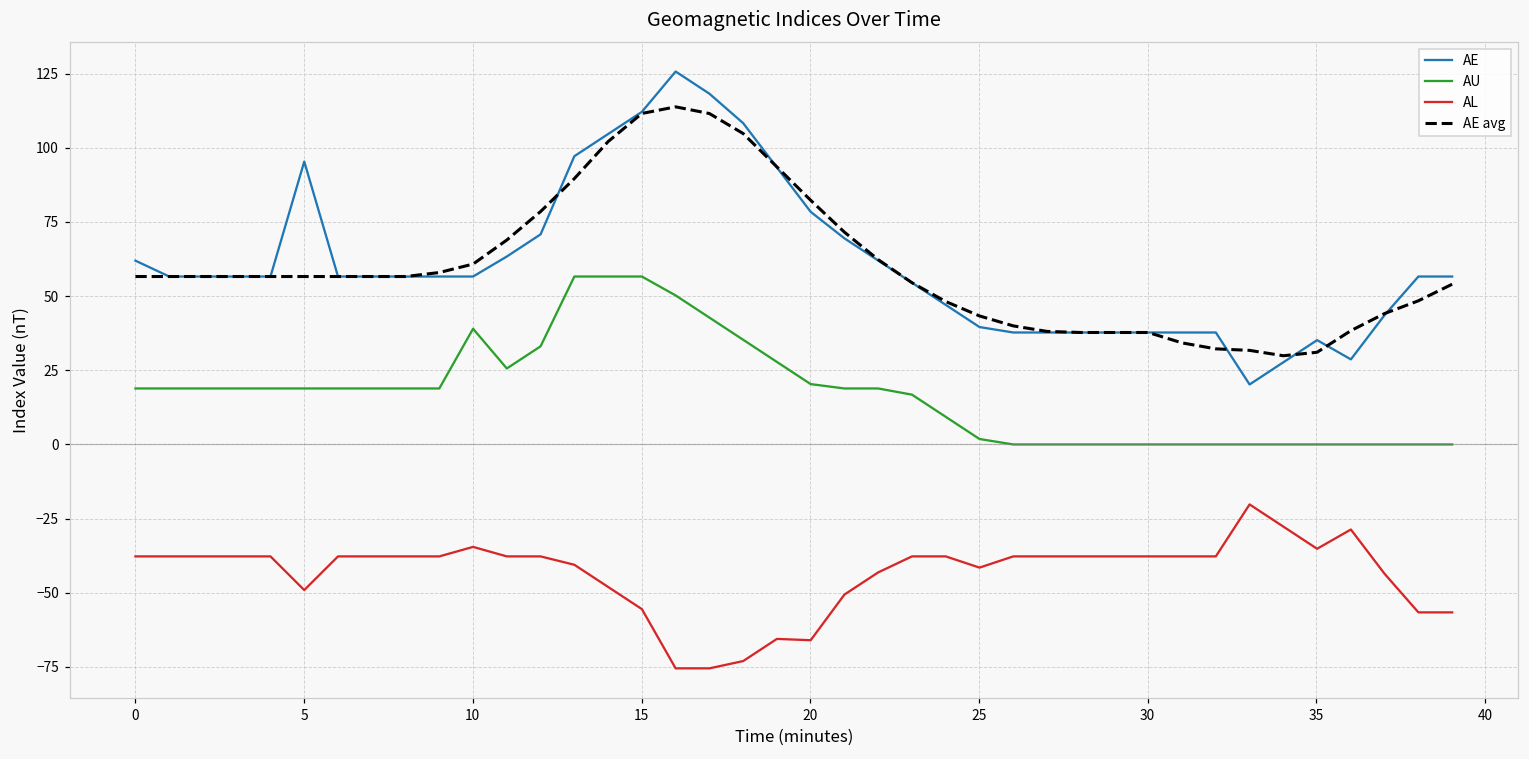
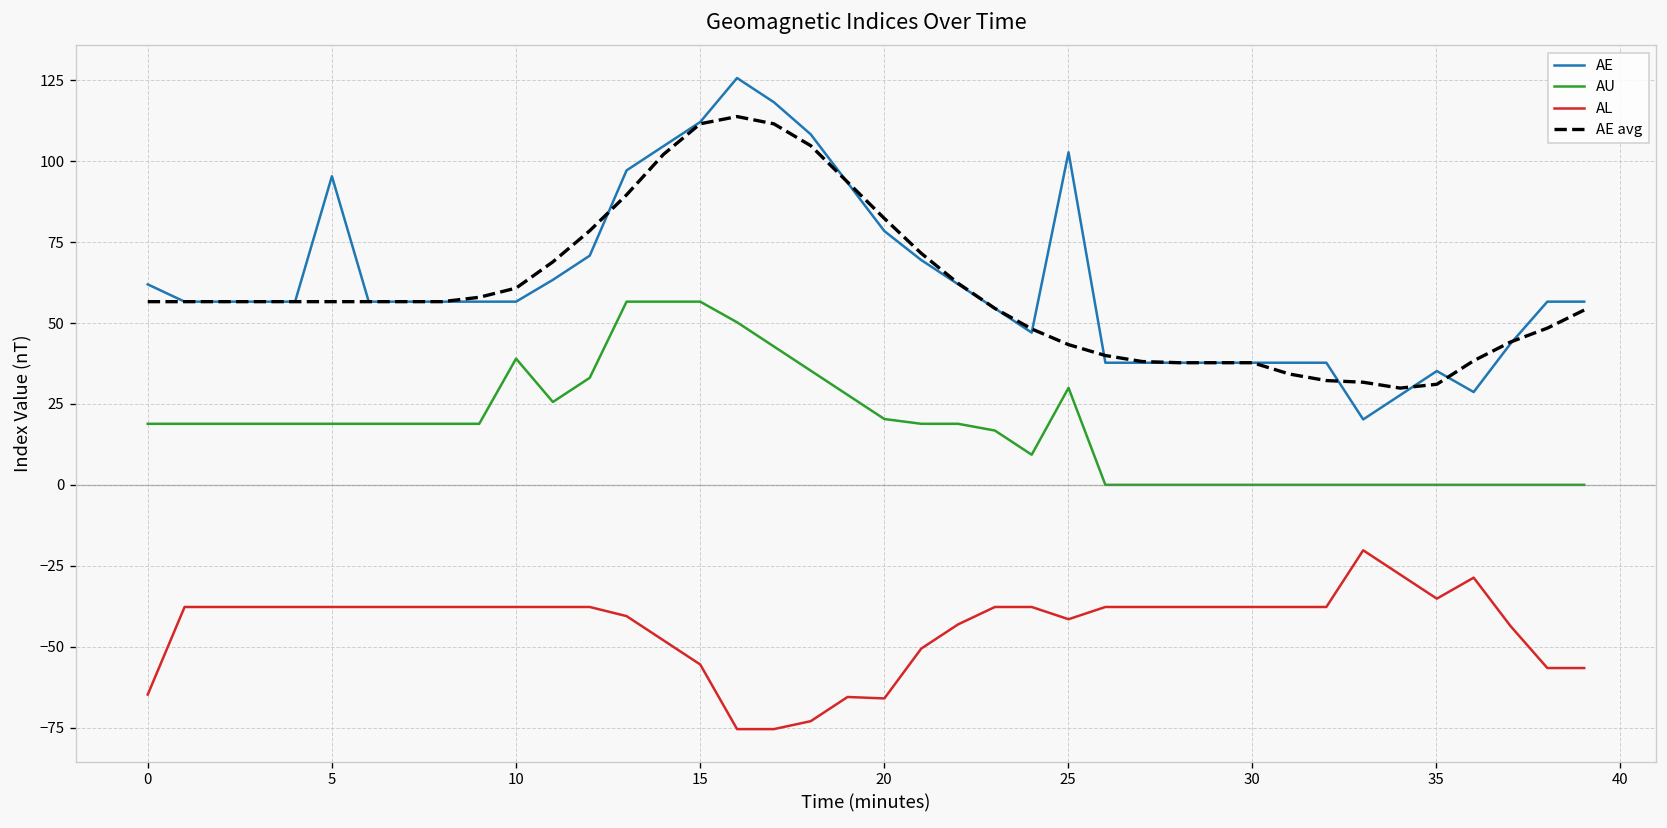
AL, 0: -38 -> -65
AL, 5: -49 -> -38
AL, 10: -35 -> -38
AE, 25: 40 -> 103
AU, 25: 2 -> 30
